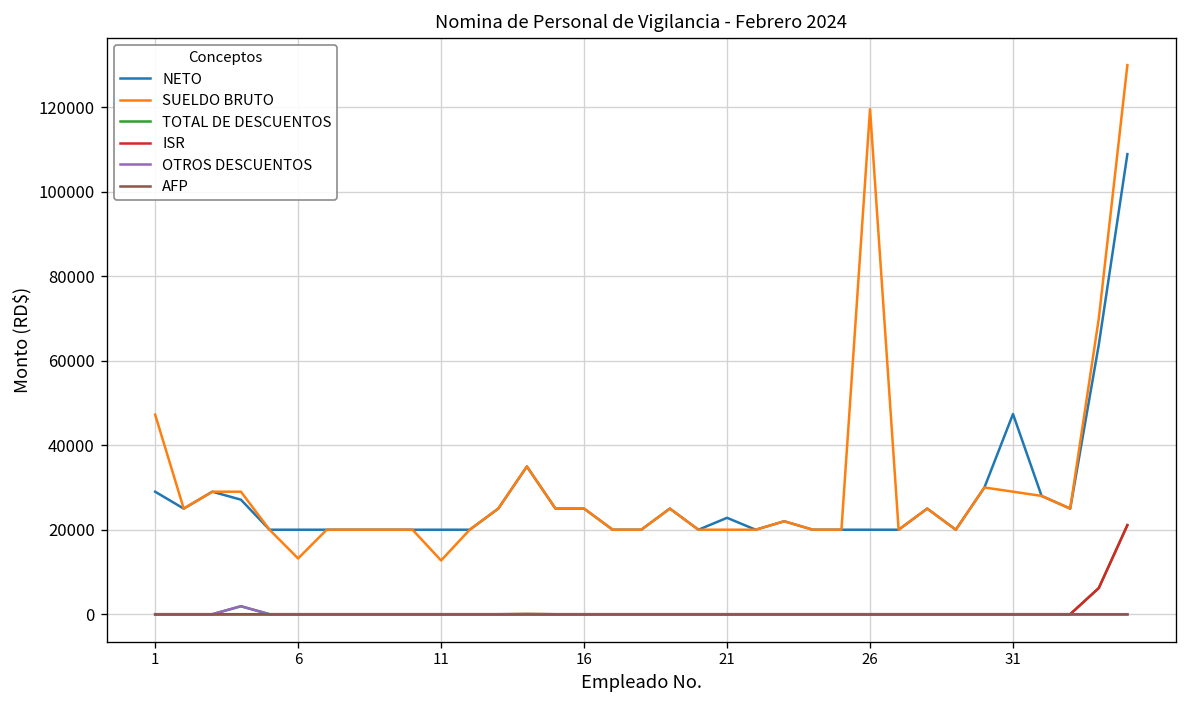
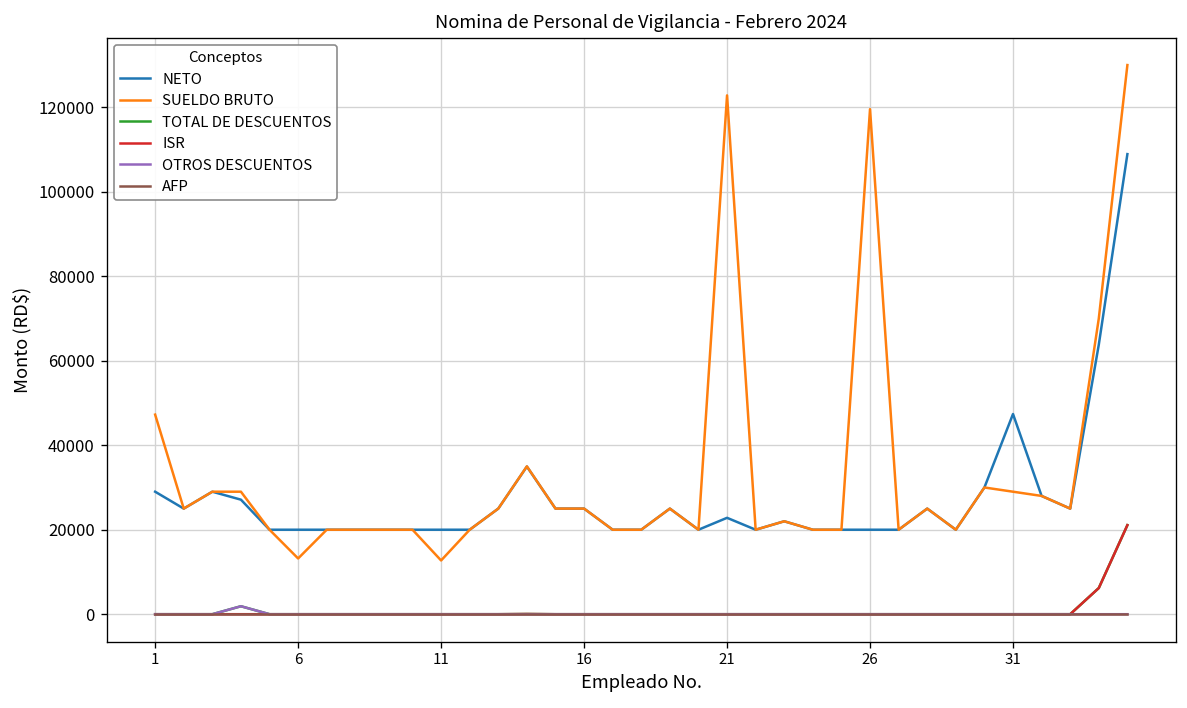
SUELDO BRUTO, 21: 20000 -> 123000
